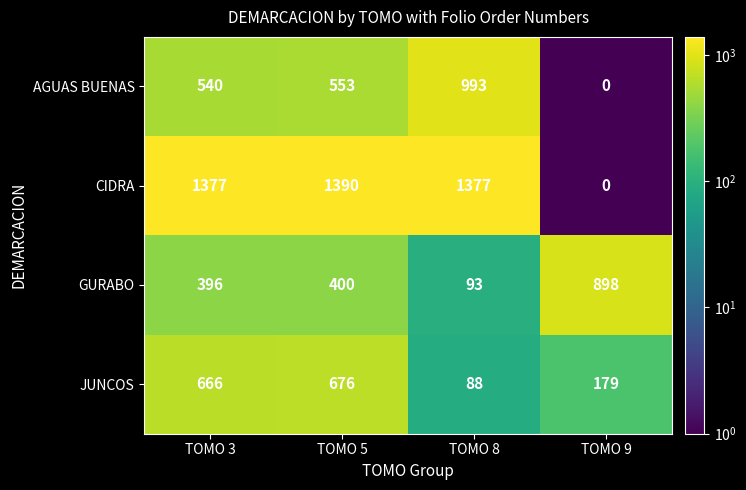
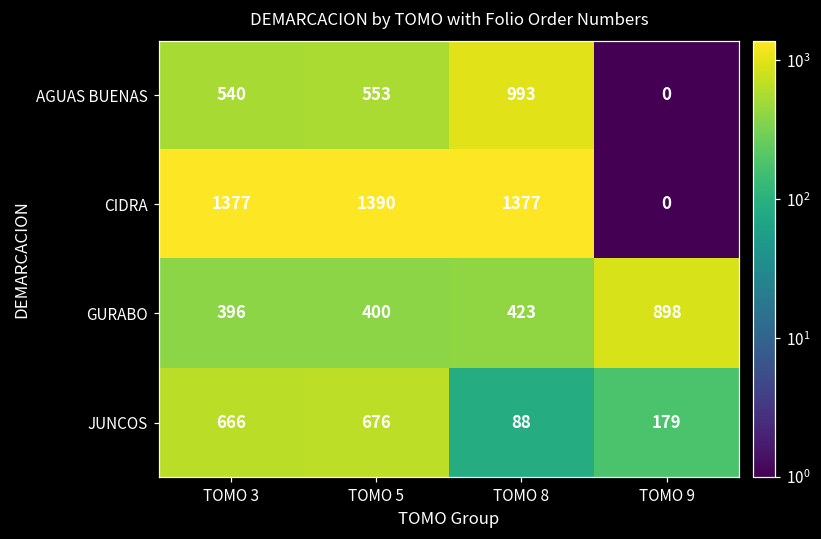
GURABO, TOMO 8: 93 -> 423
